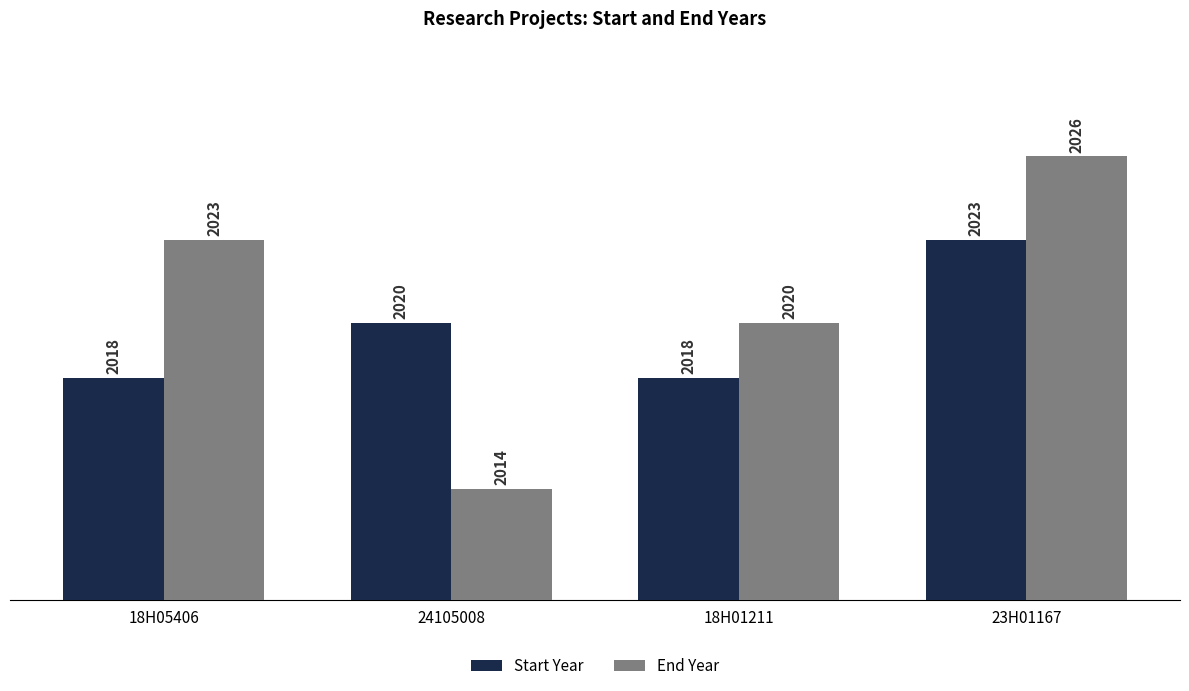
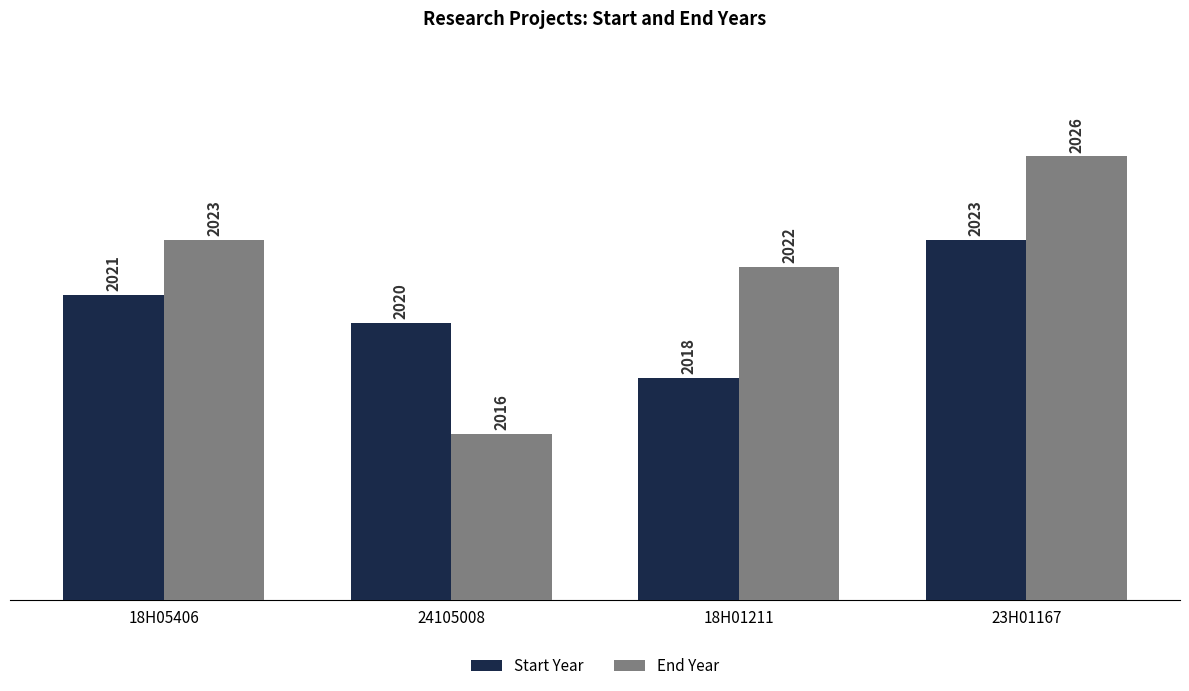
Start Year, 18H05406: 2018 -> 2021
End Year, 24105008: 2014 -> 2016
End Year, 18H01211: 2020 -> 2022
